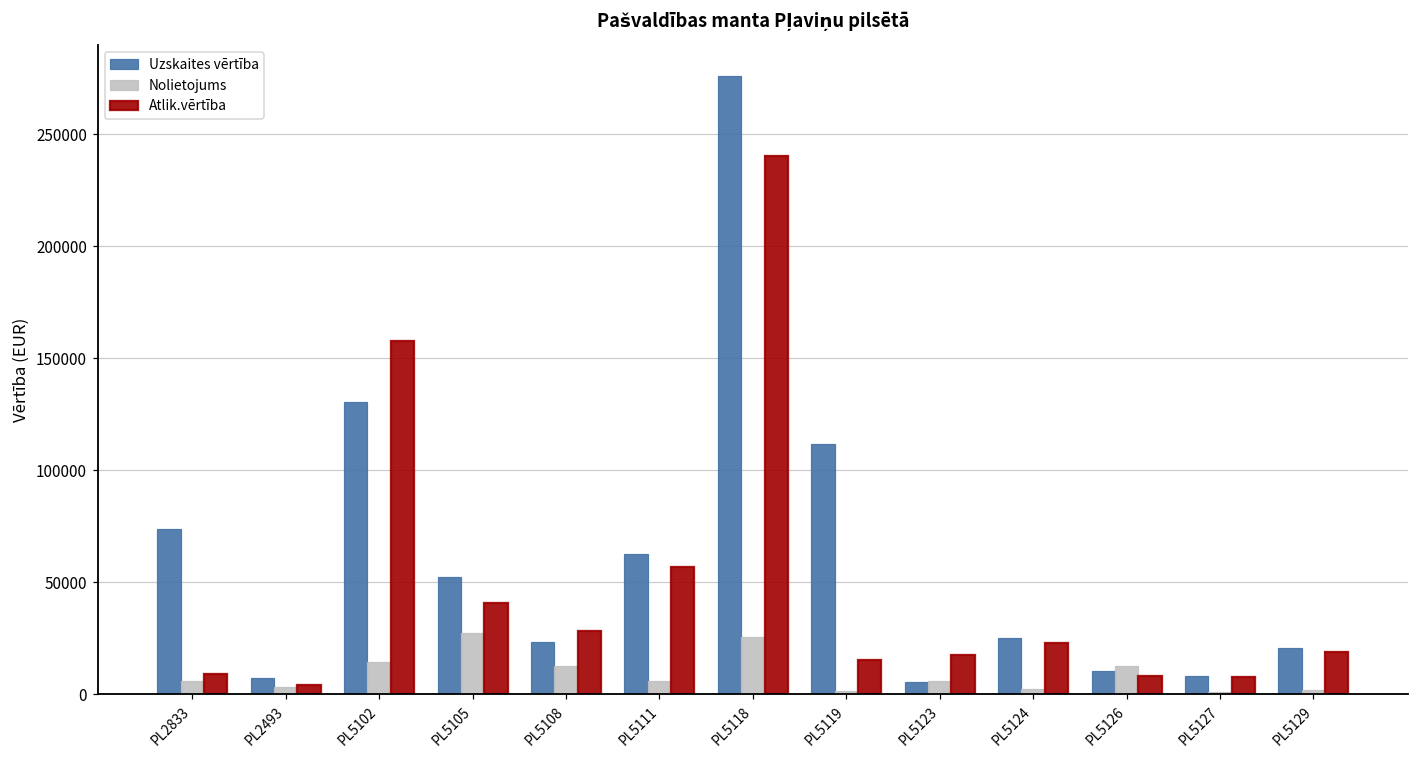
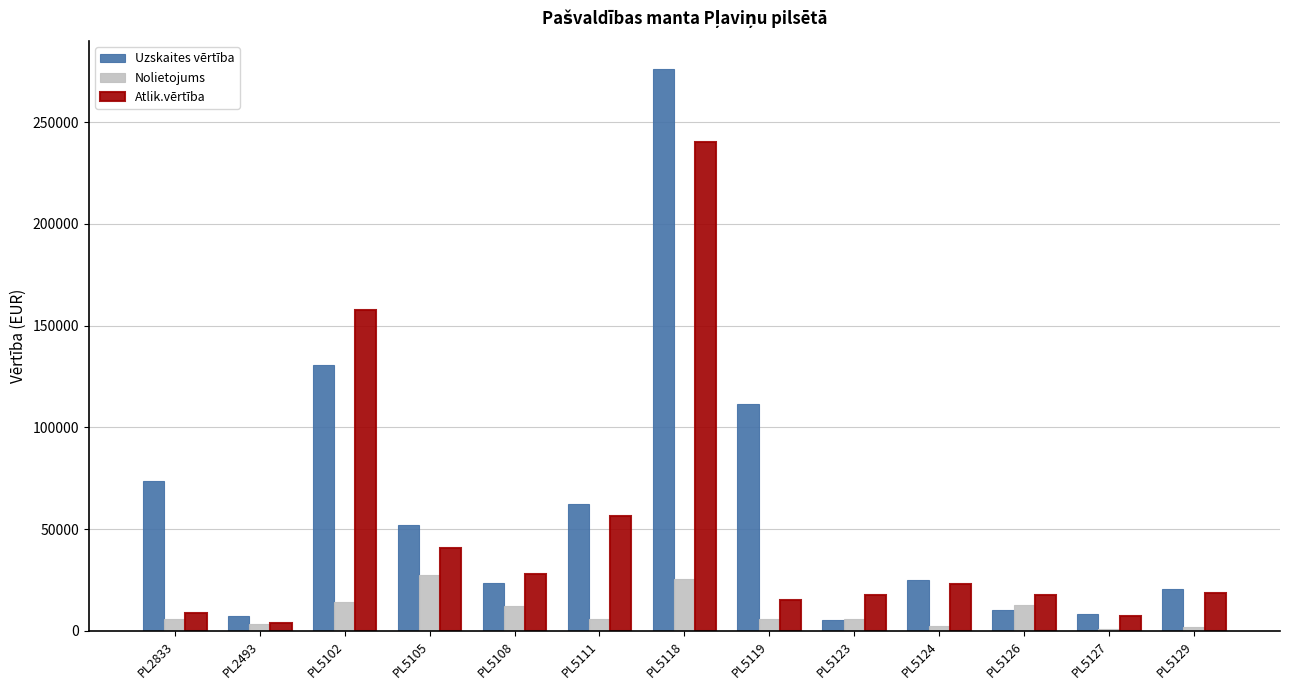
Nolietojums, PL5119: 2000 -> 6000
Atlik.vērtība, PL5126: 8000 -> 18000
